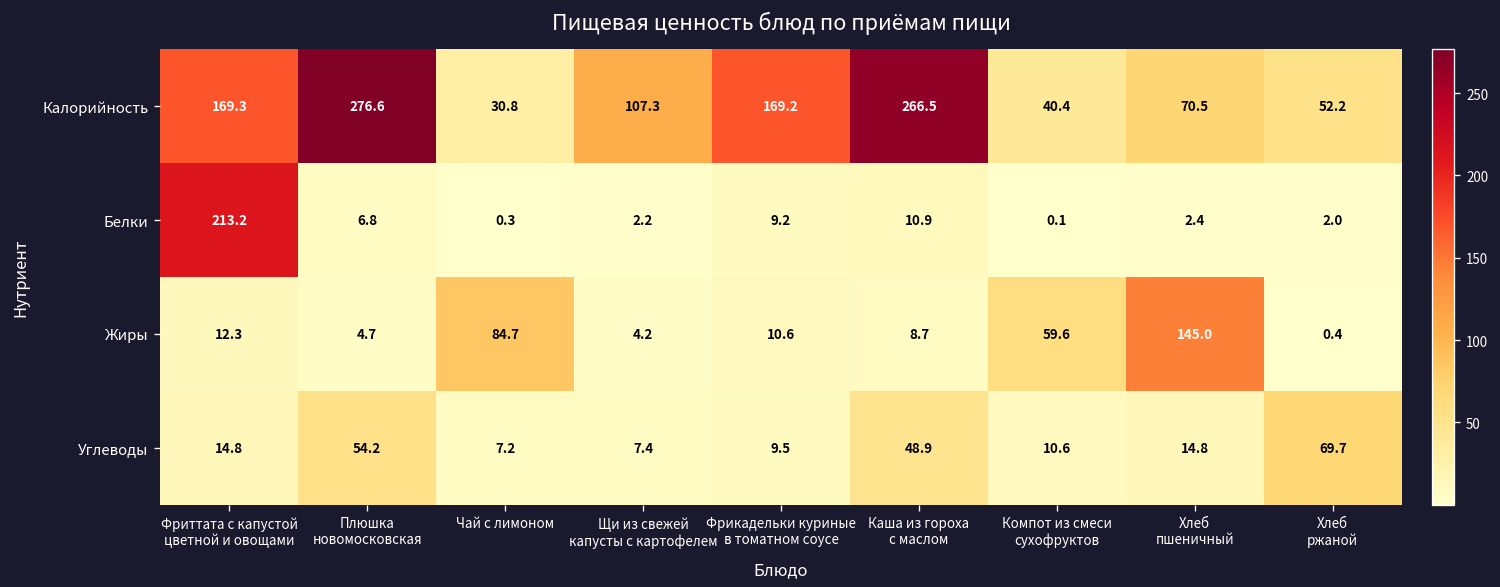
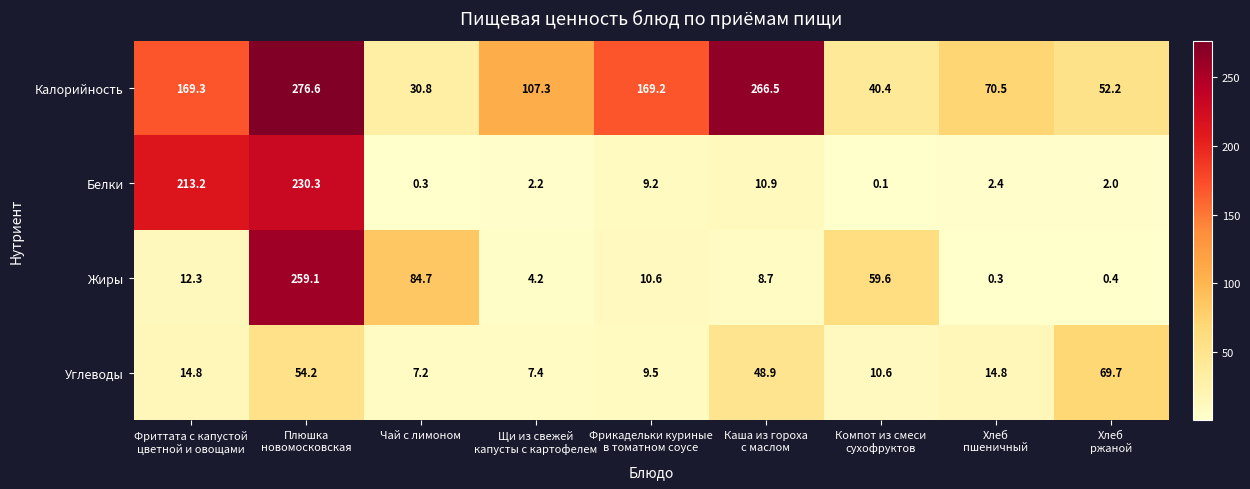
Белки, Плюшка новомосковская: 6.8 -> 230.3
Жиры, Плюшка новомосковская: 4.7 -> 259.1
Жиры, Хлеб пшеничный: 145.0 -> 0.3
